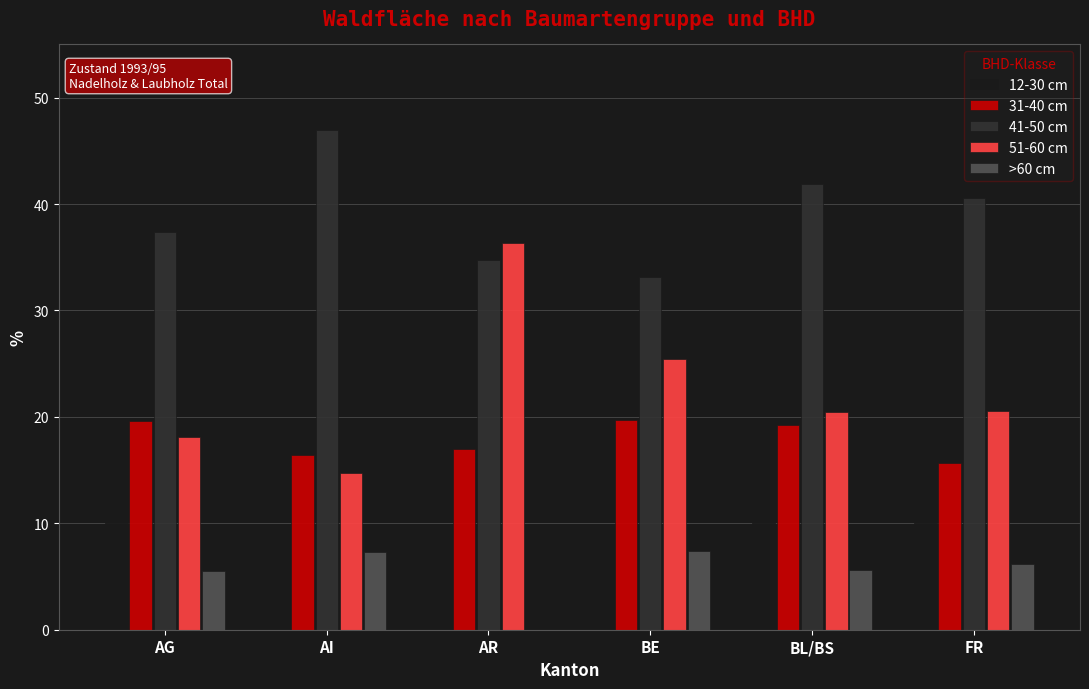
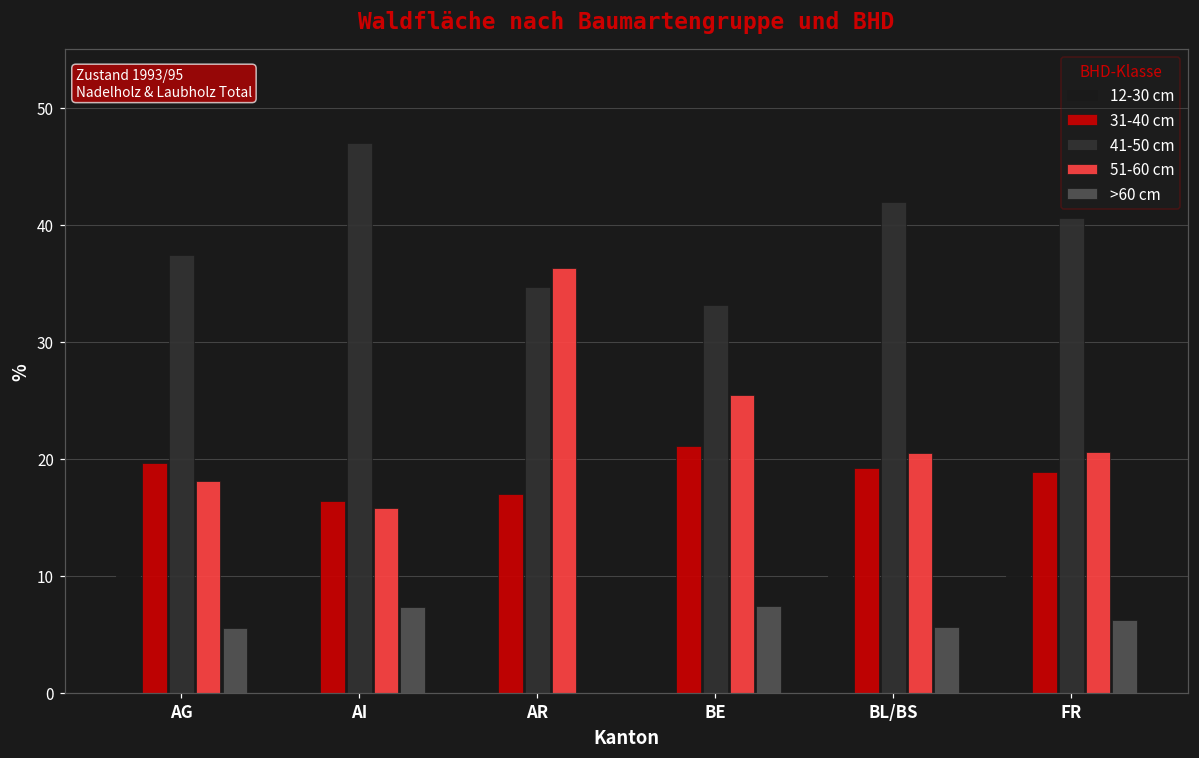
51-60 cm, AI: 14.7 -> 15.8
31-40 cm, BE: 19.7 -> 21.1
31-40 cm, FR: 15.7 -> 18.9
